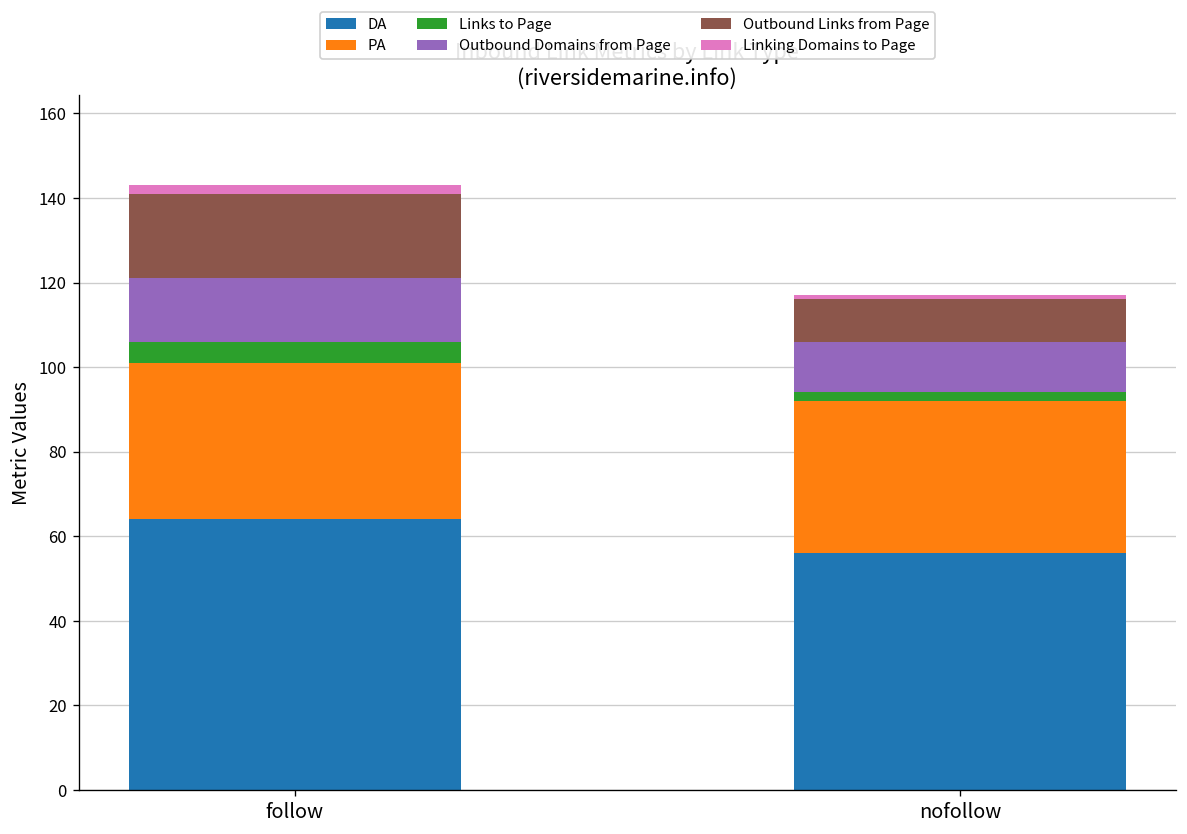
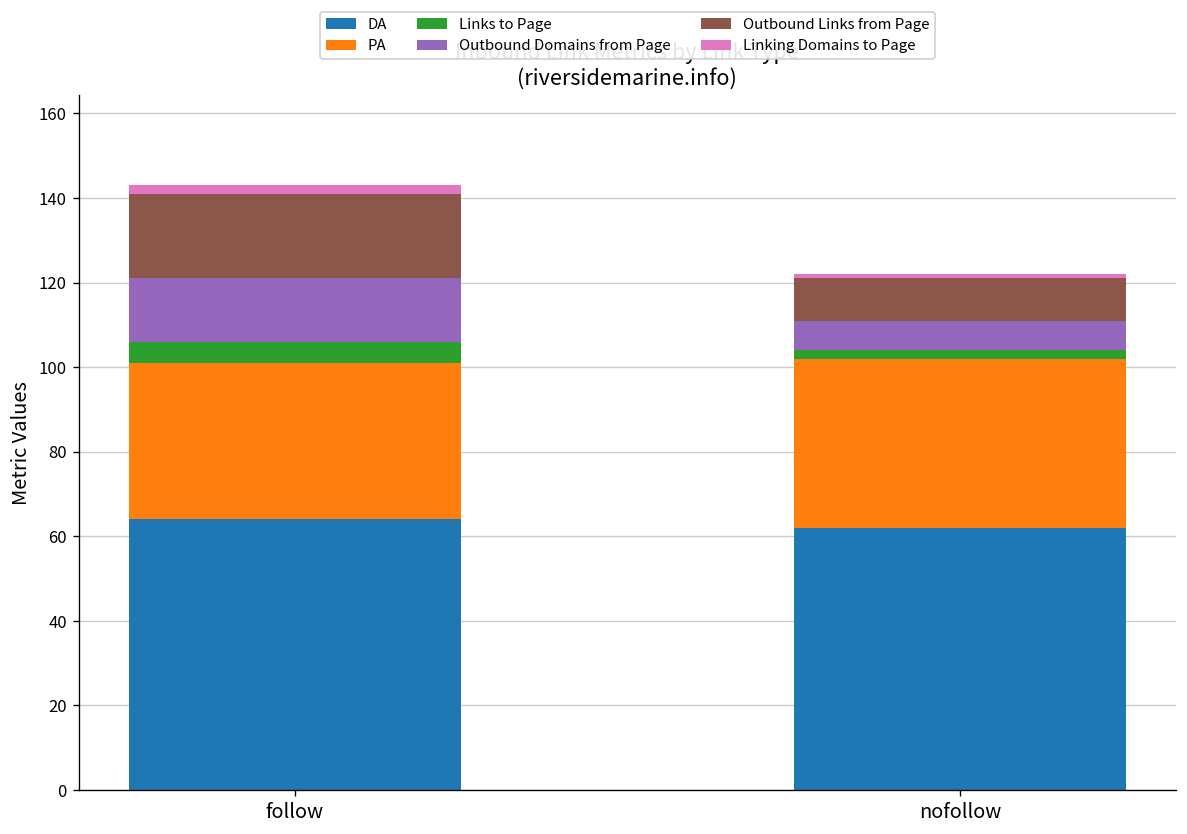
DA, nofollow: 56 -> 62
PA, nofollow: 36 -> 40
Outbound Domains from Page, nofollow: 12 -> 7
